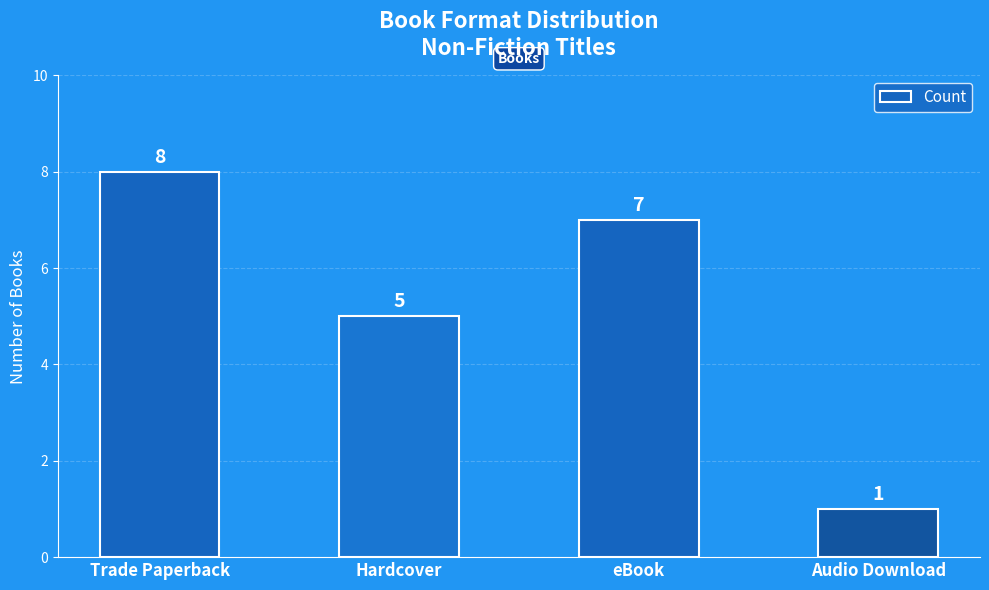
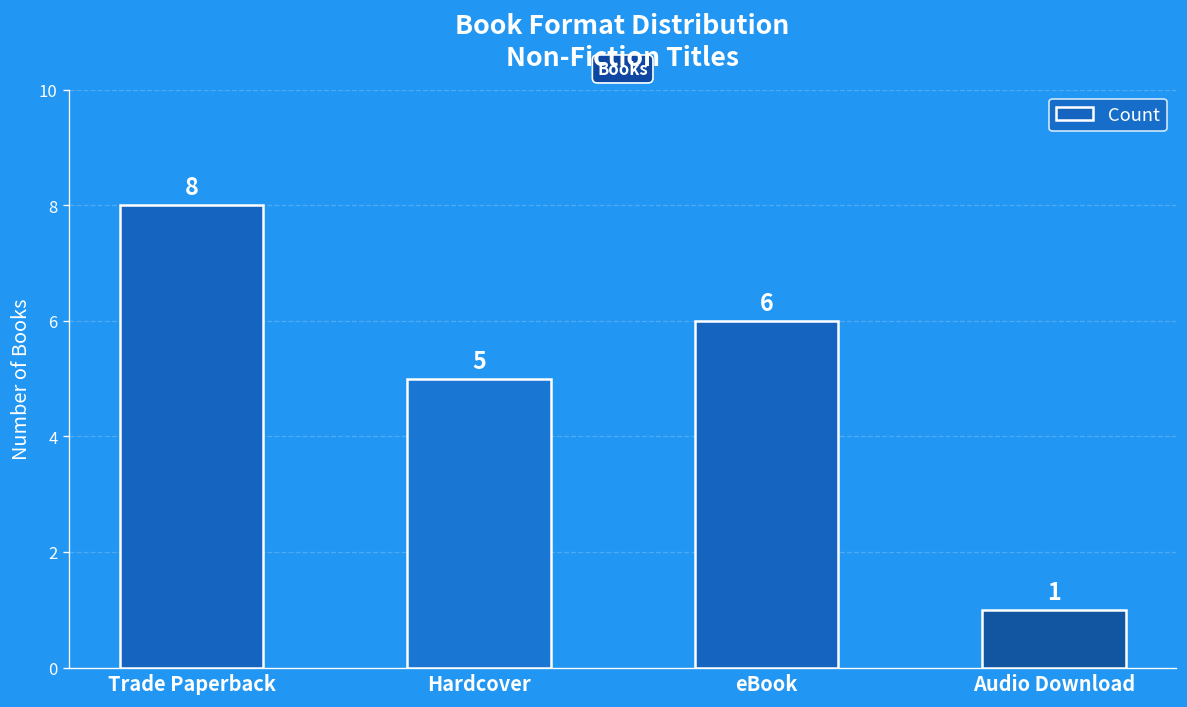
eBook: 7 -> 6
